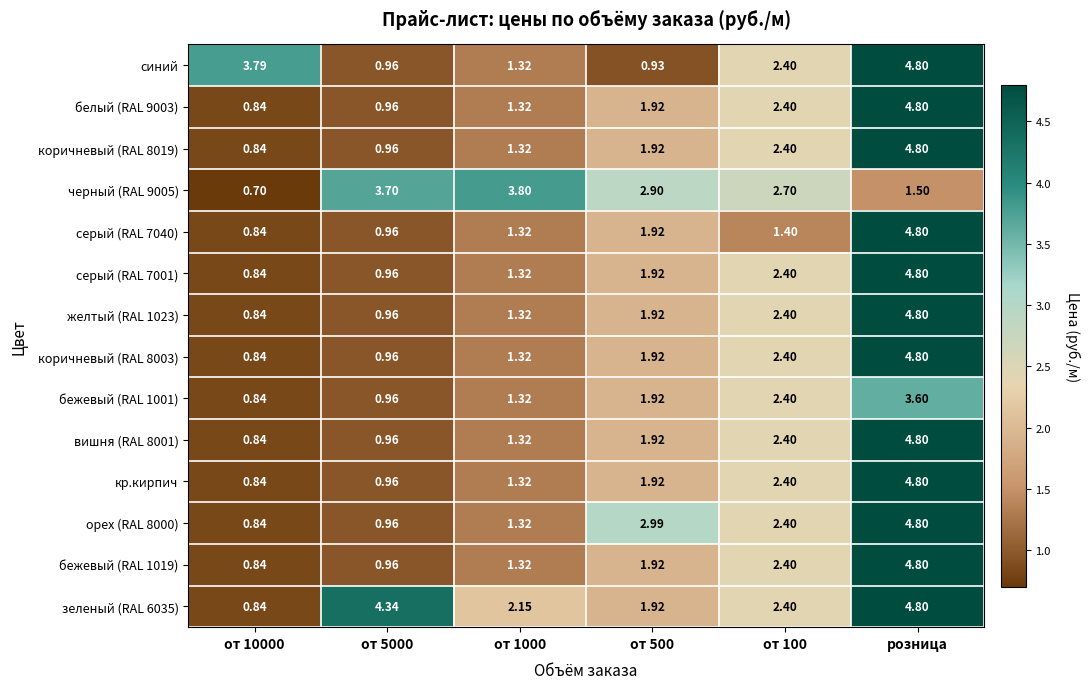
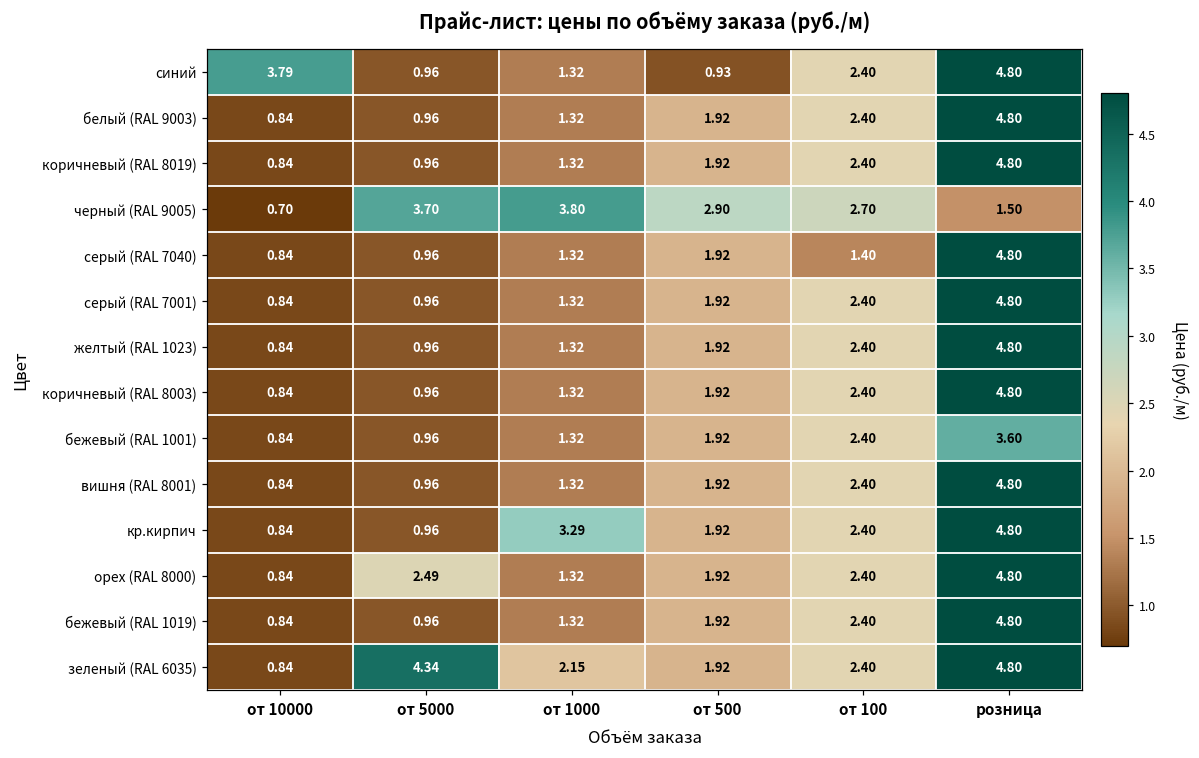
кр.кирпич, от 1000: 1.32 -> 3.29
орех (RAL 8000), от 5000: 0.96 -> 2.49
орех (RAL 8000), от 500: 2.99 -> 1.92
